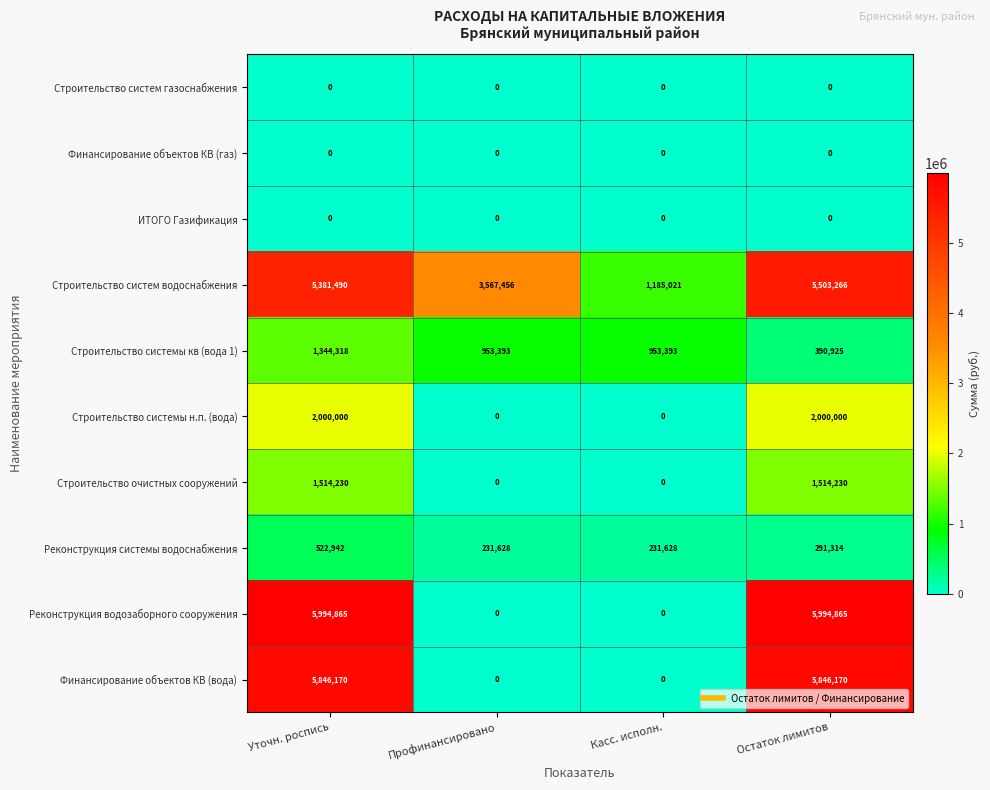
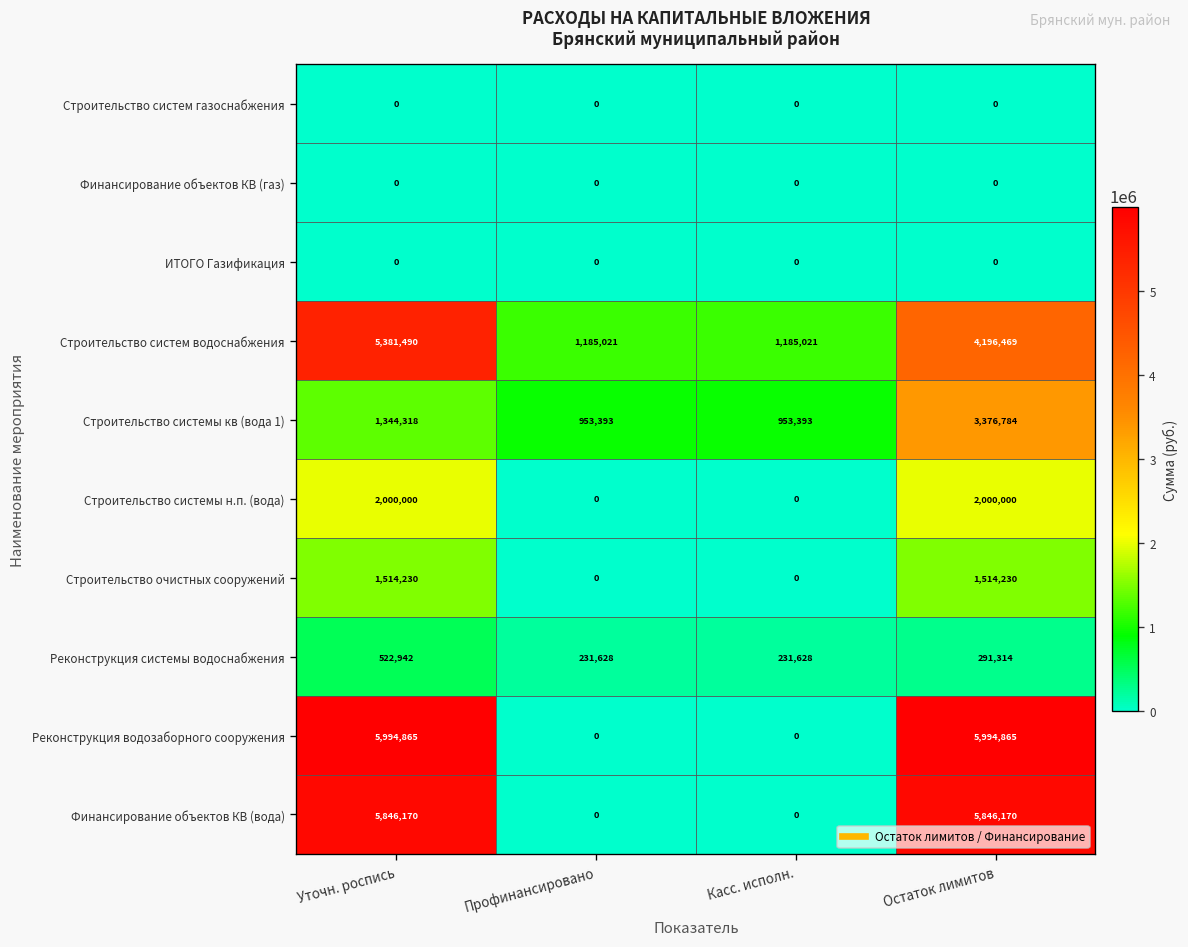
Строительство систем водоснабжения, Профинансировано: 3,567,456 -> 1,185,021
Строительство систем водоснабжения, Остаток лимитов: 5,503,266 -> 4,196,469
Строительство системы кв (вода 1), Остаток лимитов: 390,925 -> 3,376,784
